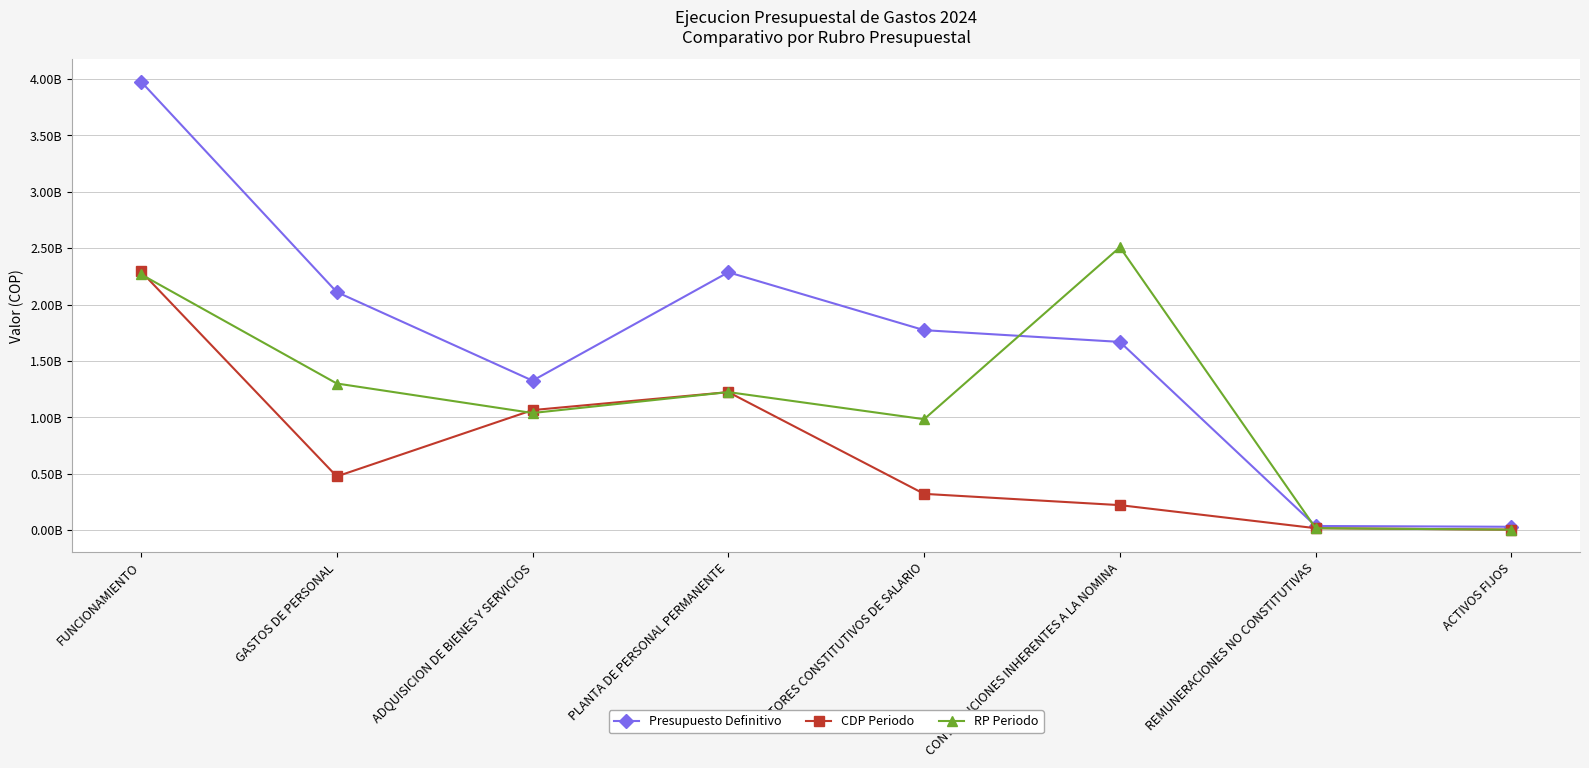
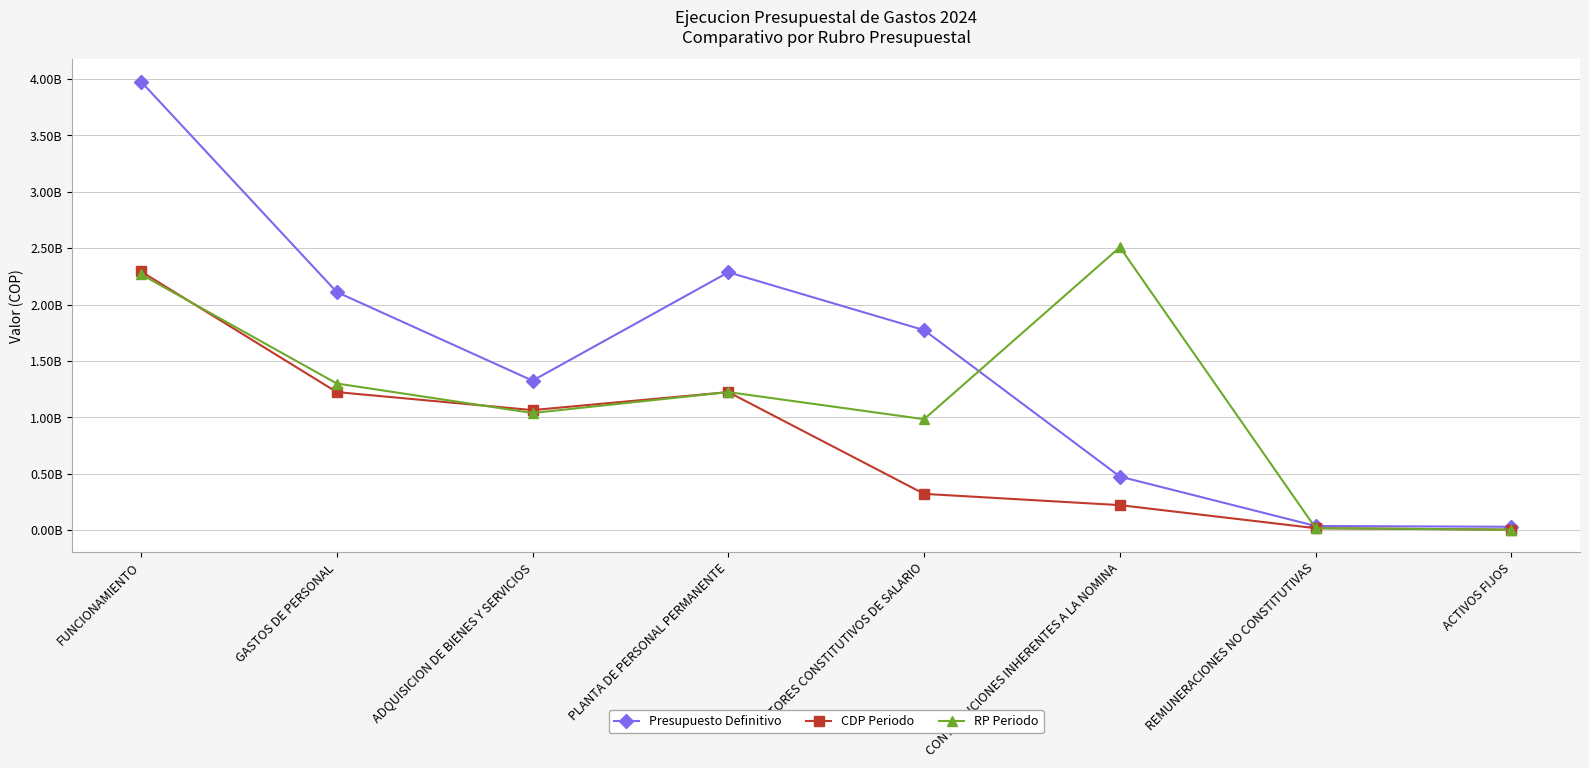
CDP Periodo, GASTOS DE PERSONAL: 480000000 -> 1220000000
Presupuesto Definitivo, CONTRIBUCIONES INHERENTES A LA NOMINA: 1670000000 -> 480000000
